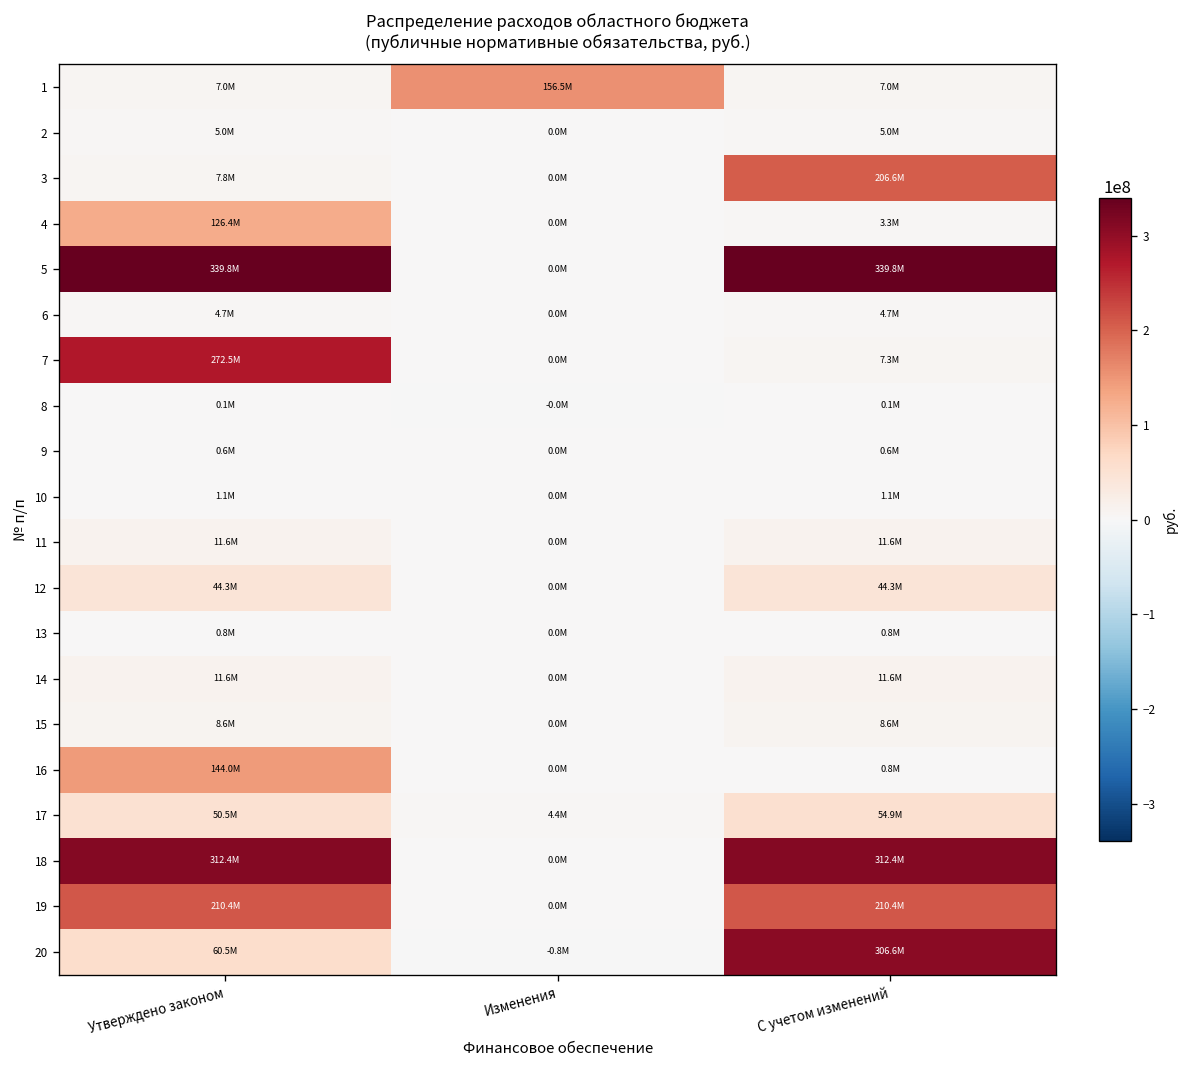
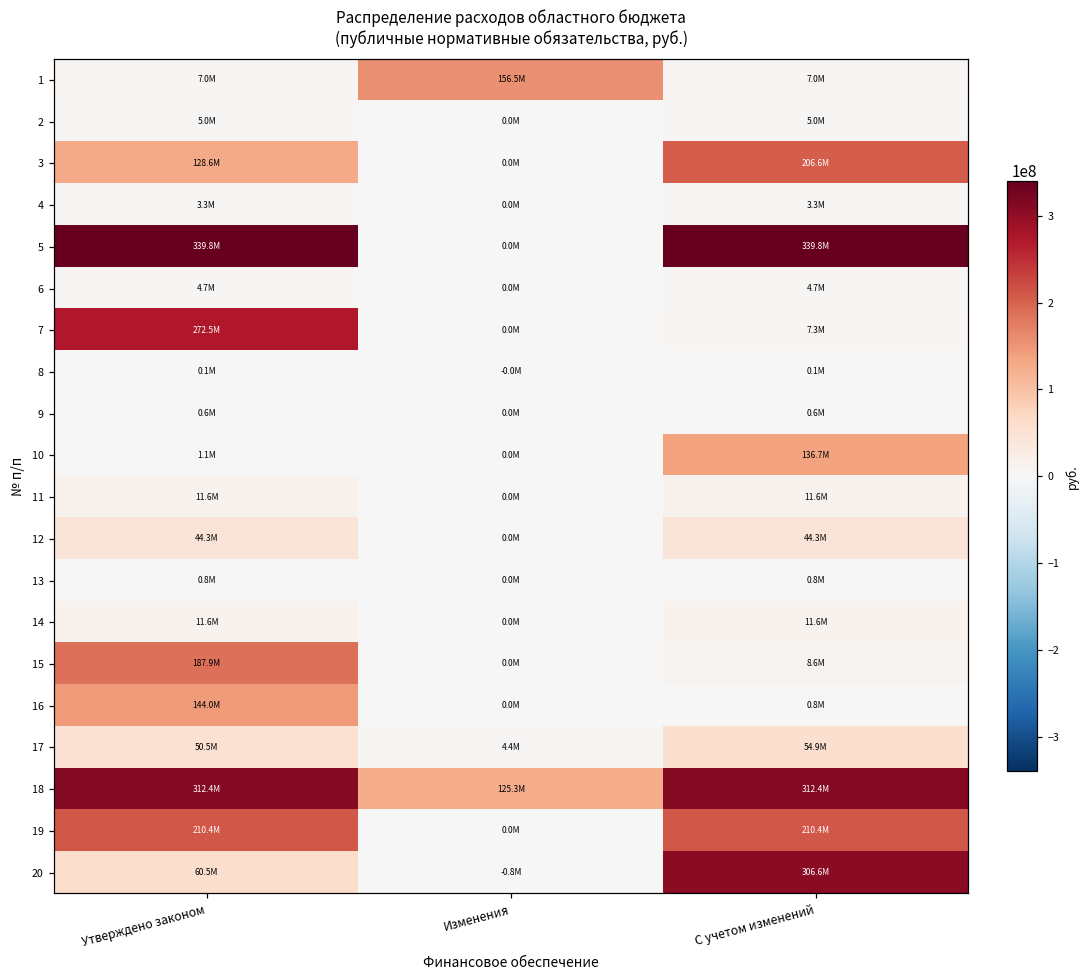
3, Утверждено законом: 7.8M -> 128.6M
4, Утверждено законом: 126.4M -> 3.3M
10, С учетом изменений: 1.1M -> 136.7M
15, Утверждено законом: 8.6M -> 187.9M
18, Изменения: 0.0M -> 125.3M
